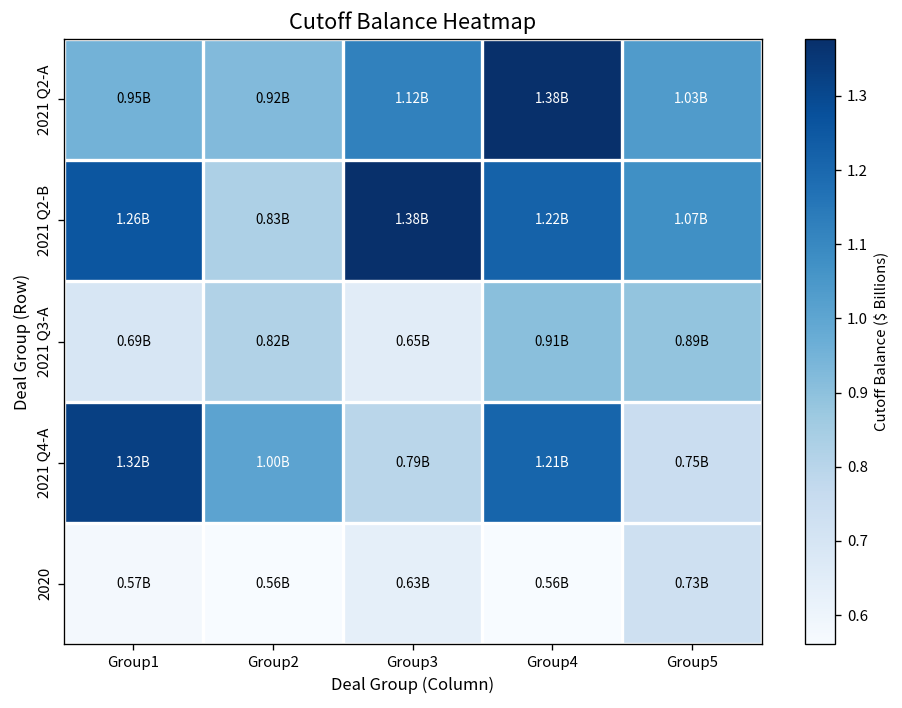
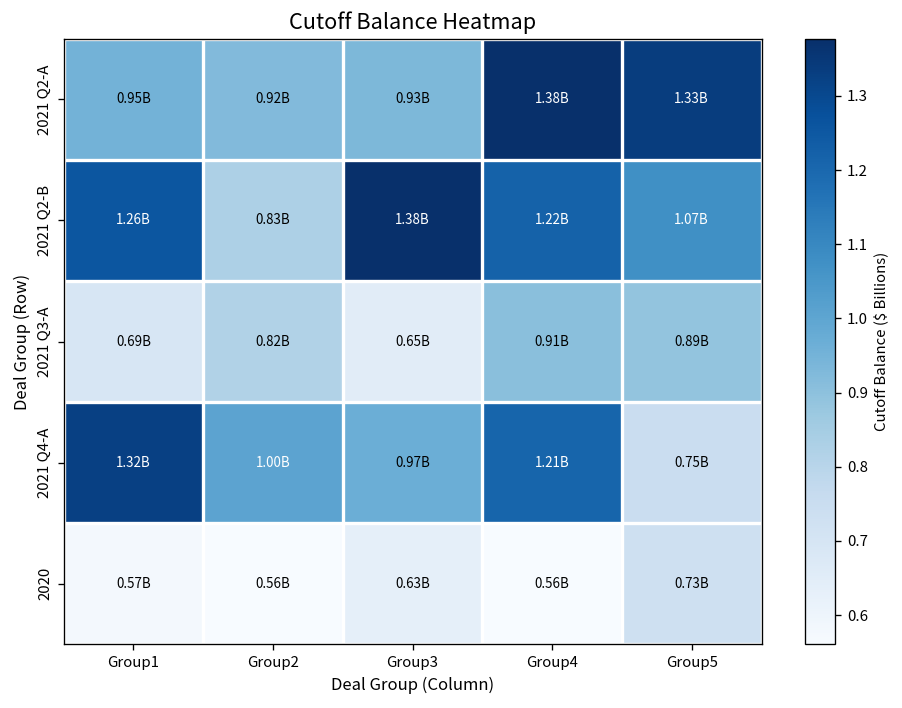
2021 Q2-A, Group3: 1.12B -> 0.93B
2021 Q2-A, Group5: 1.03B -> 1.33B
2021 Q4-A, Group3: 0.79B -> 0.97B
